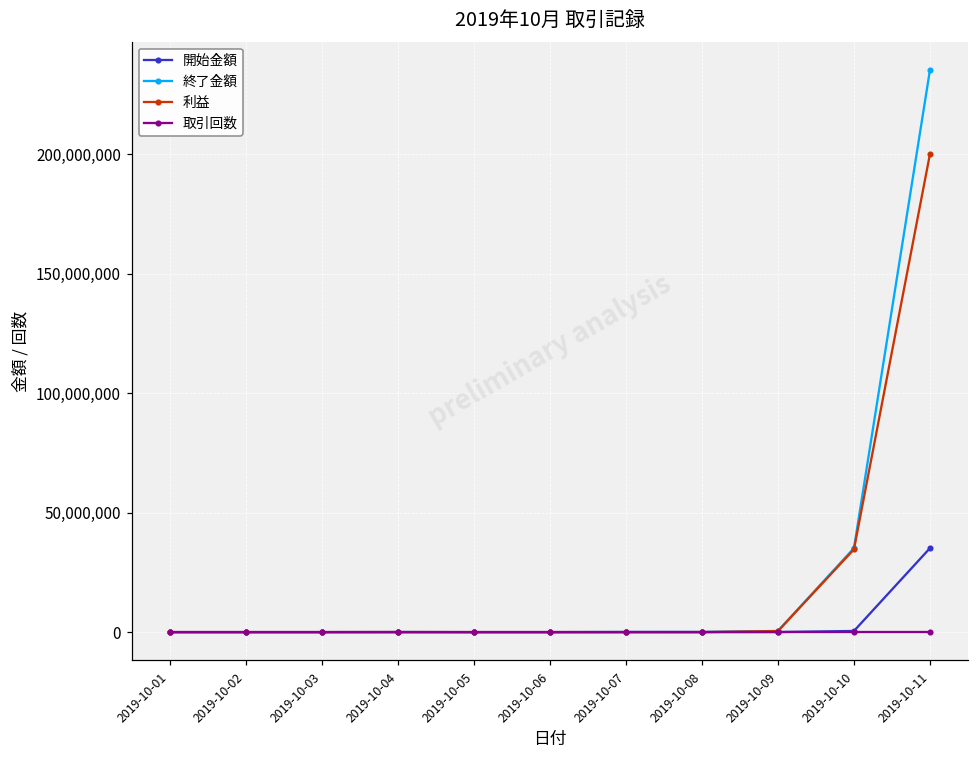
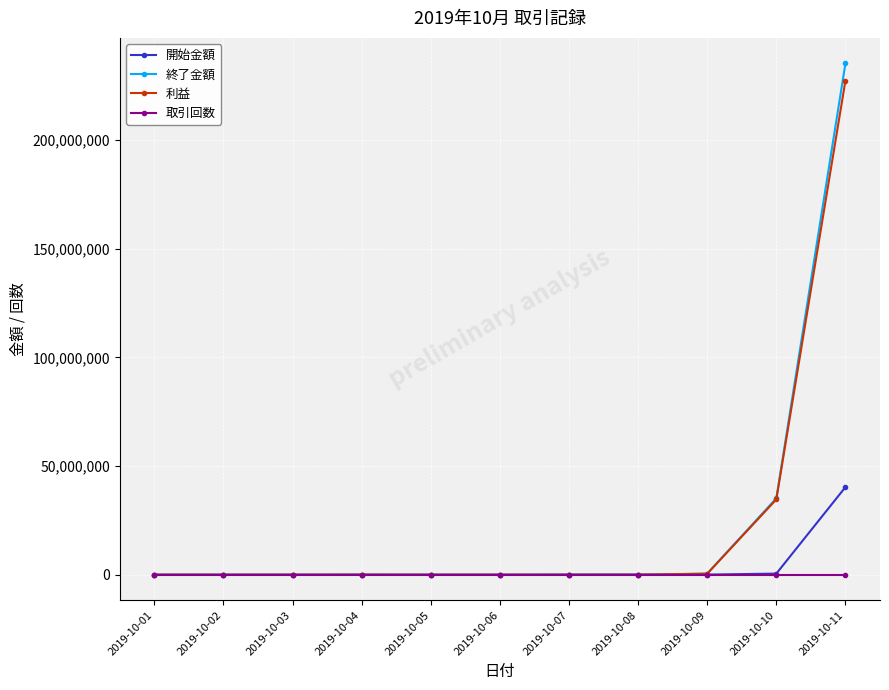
開始金額, 2019-10-11: 35,000,000 -> 40,000,000
利益, 2019-10-11: 200,000,000 -> 227,000,000
